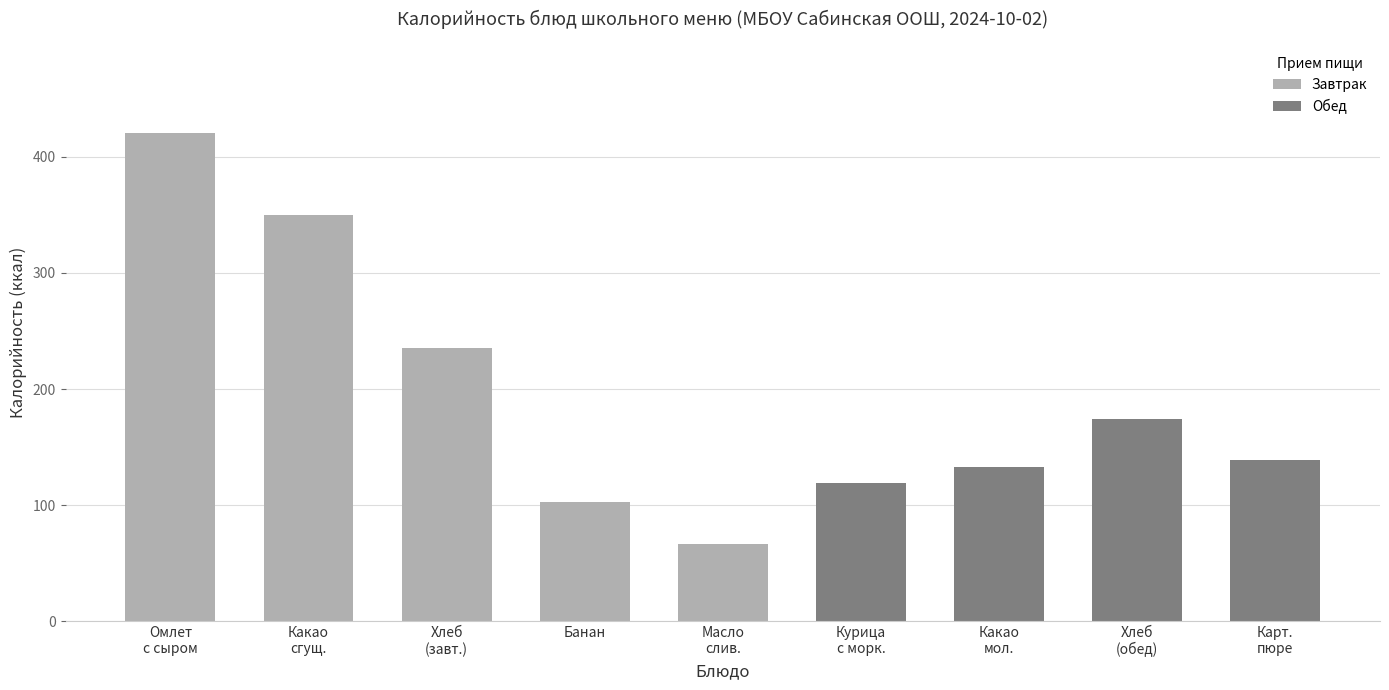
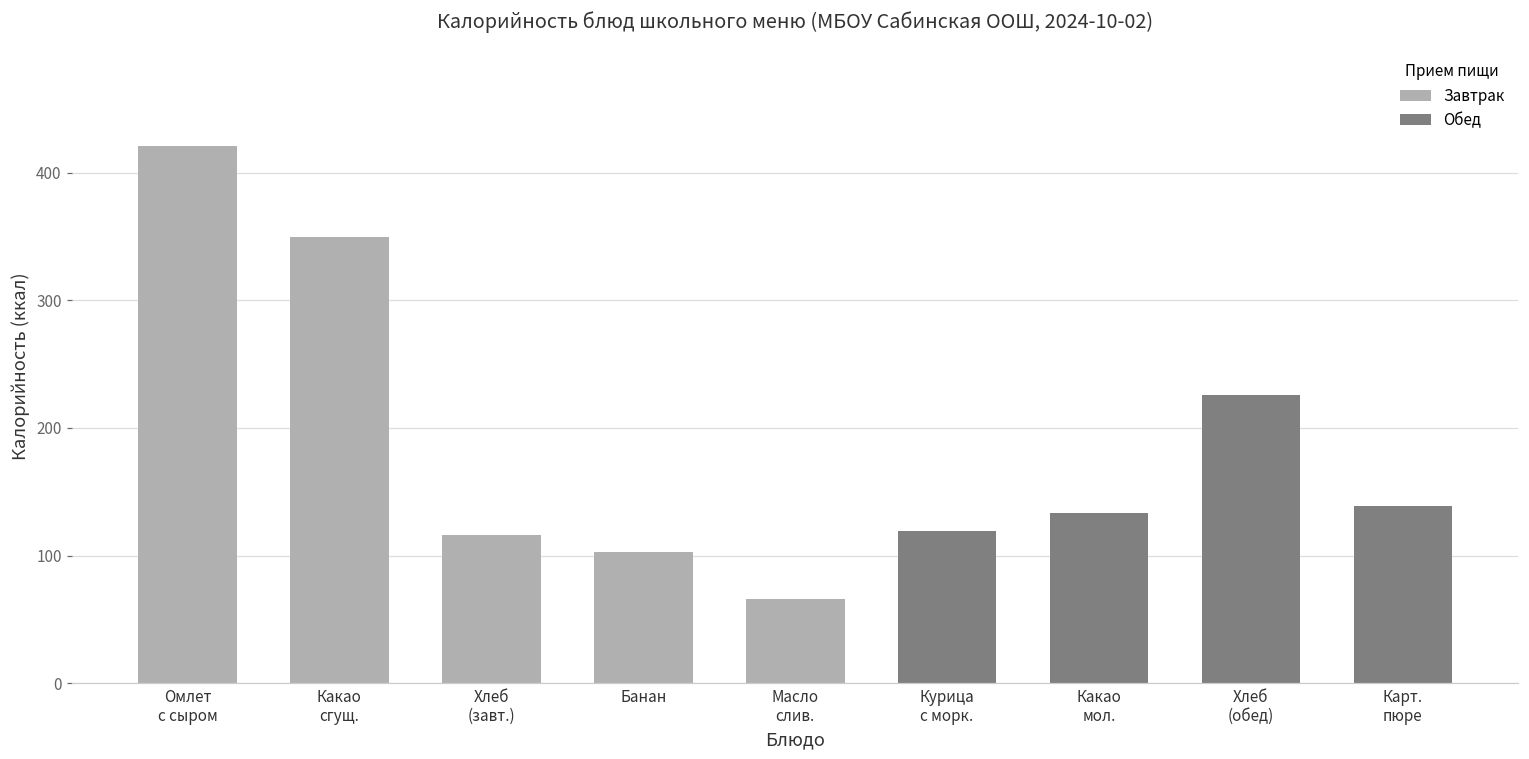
Хлеб (завт.): 236 -> 116
Хлеб (обед): 174 -> 226
